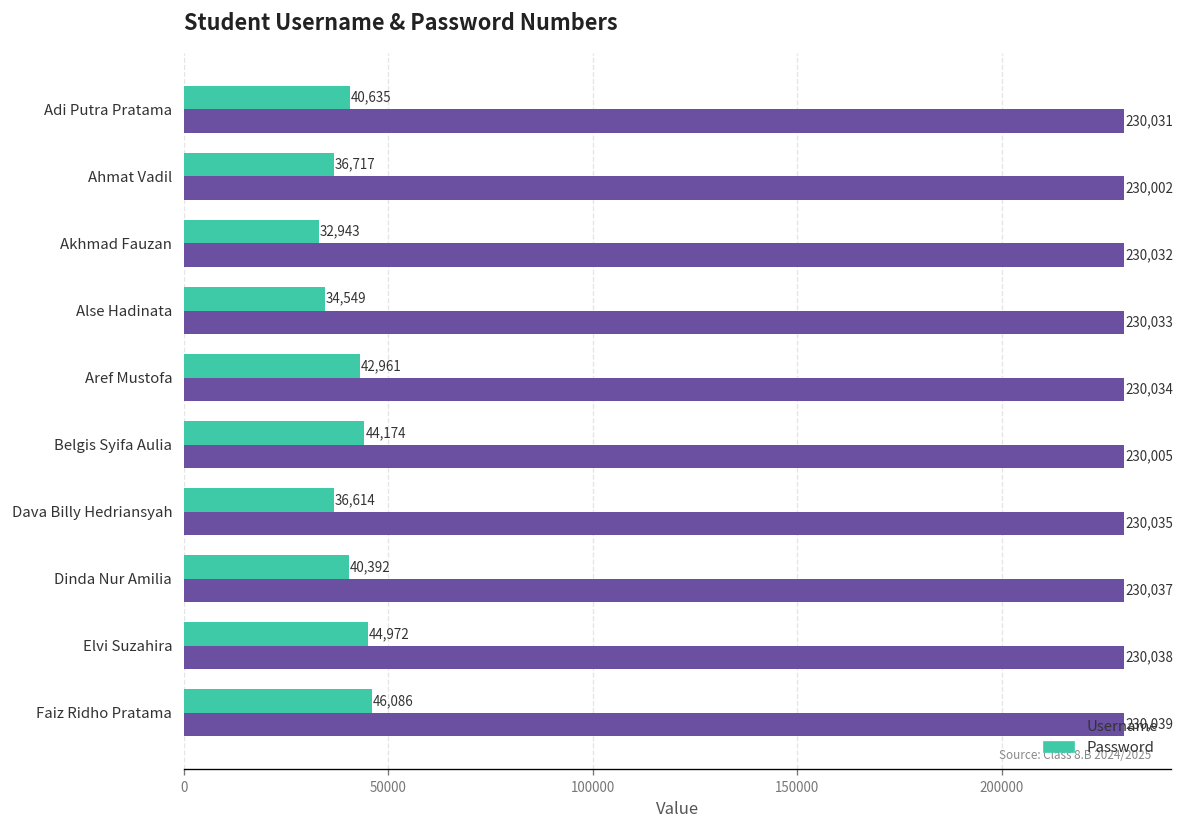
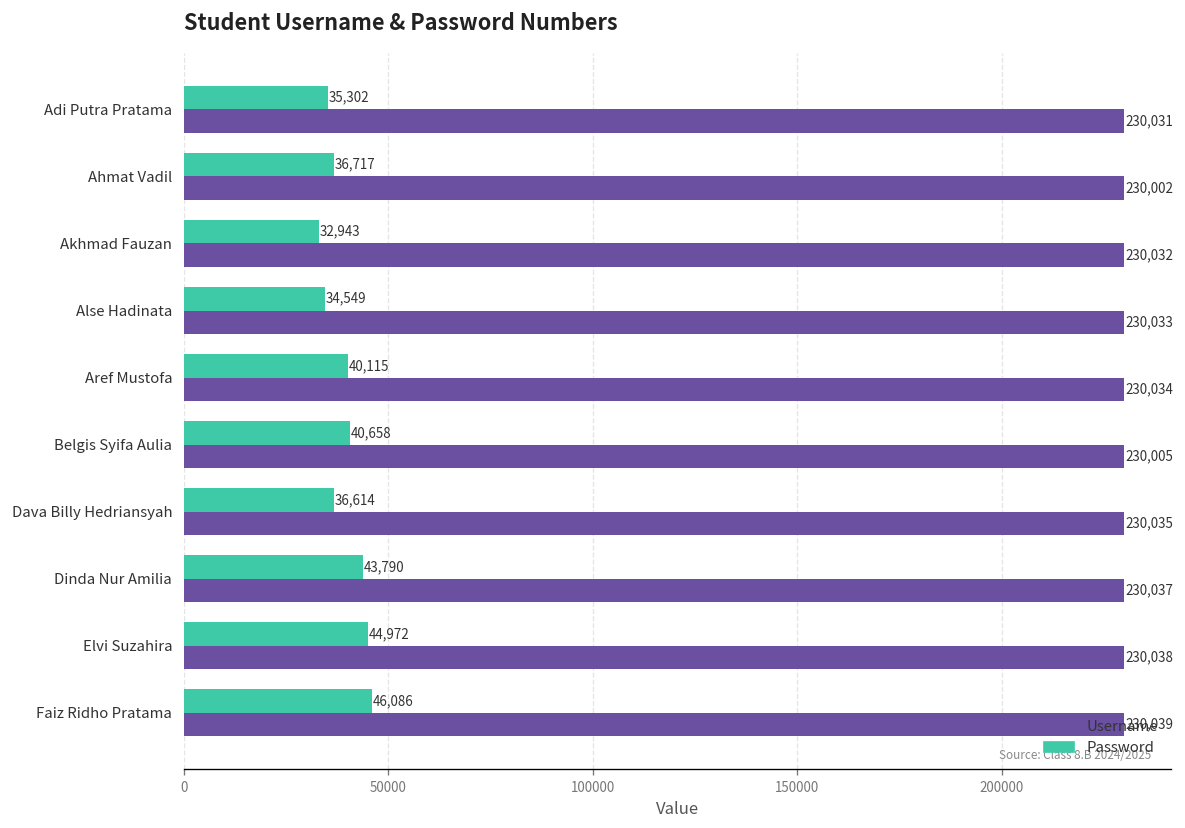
Password, Adi Putra Pratama: 40,635 -> 35,302
Password, Aref Mustofa: 42,961 -> 40,115
Password, Belgis Syifa Aulia: 44,174 -> 40,658
Password, Dinda Nur Amilia: 40,392 -> 43,790
